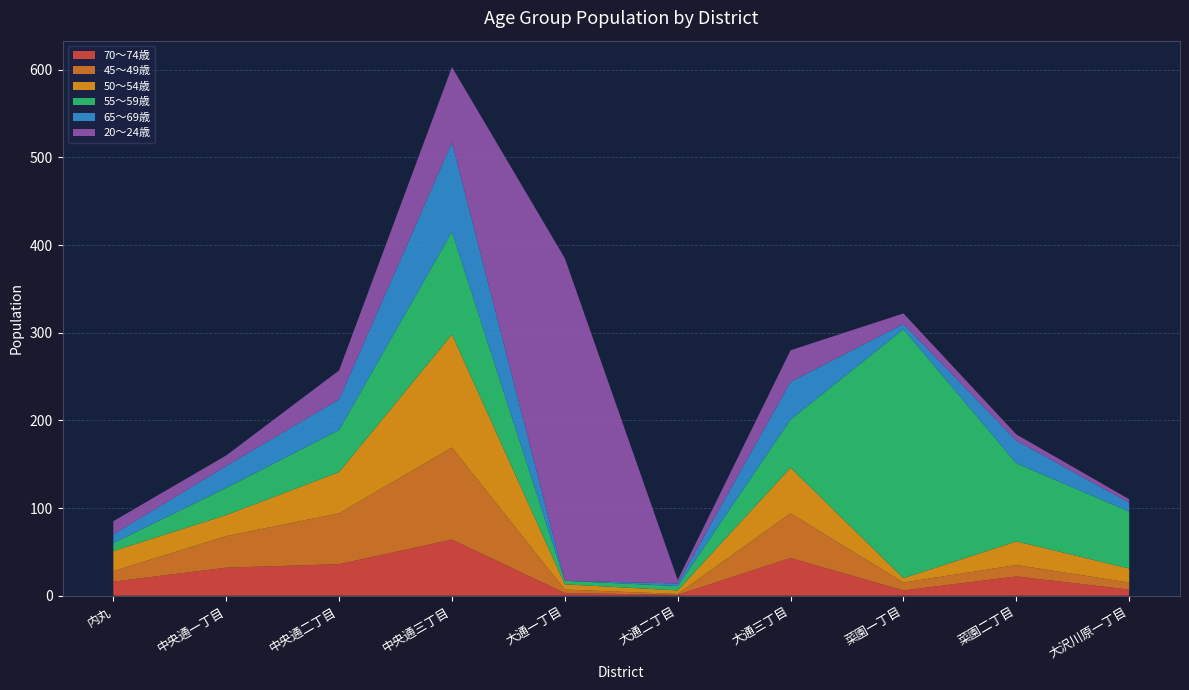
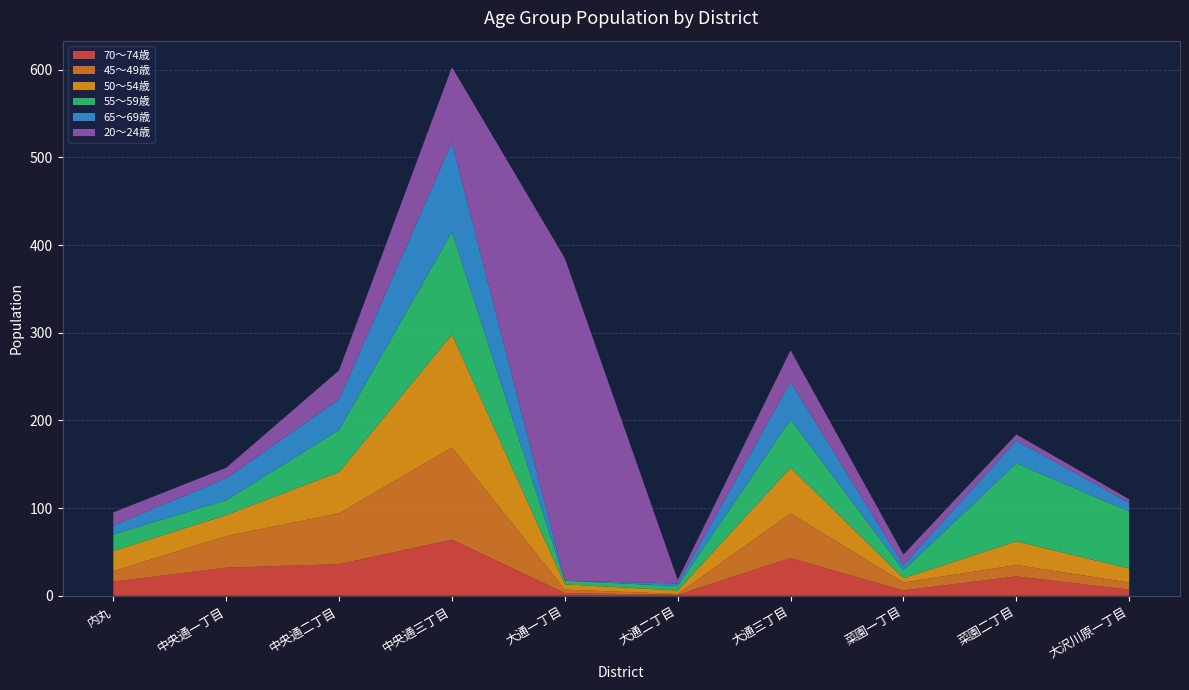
55～59歳, 内丸: 10 -> 20
55～59歳, 中央通一丁目: 30 -> 20
55～59歳, 菜園一丁目: 280 -> 10
